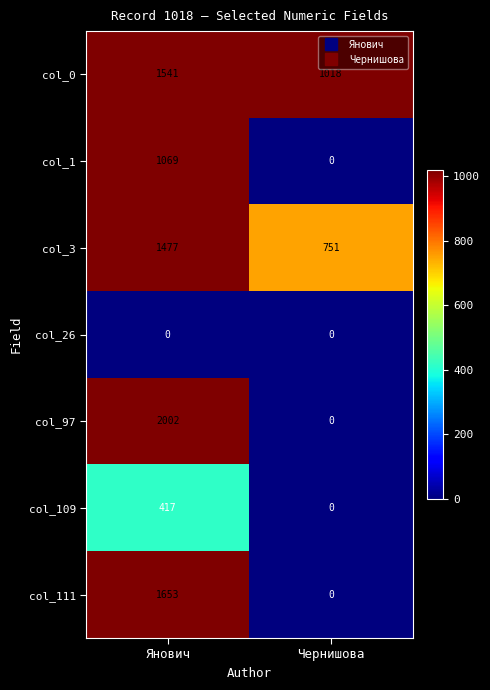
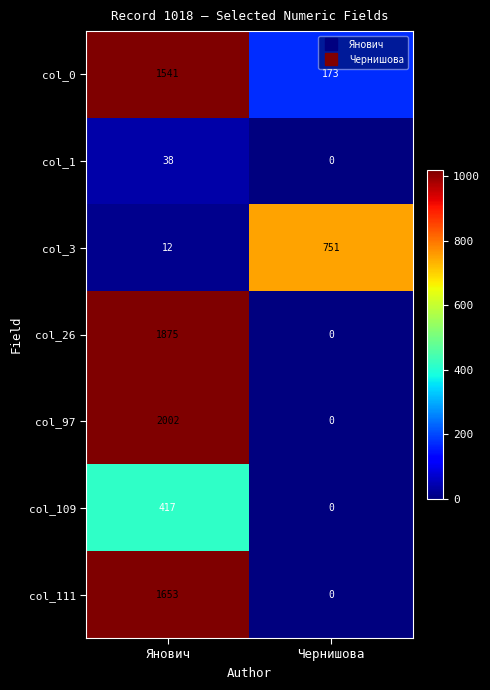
col_0, Чернишова: 1018 -> 173
col_1, Янович: 1069 -> 38
col_3, Янович: 1477 -> 12
col_26, Янович: 0 -> 1875
